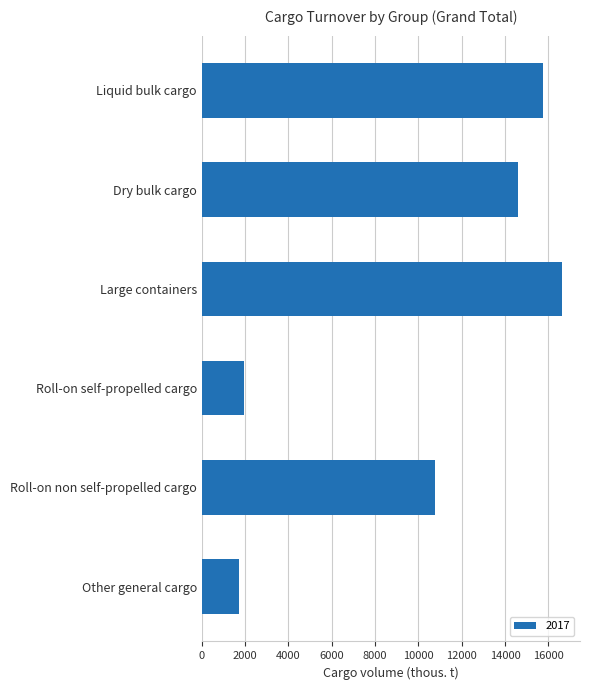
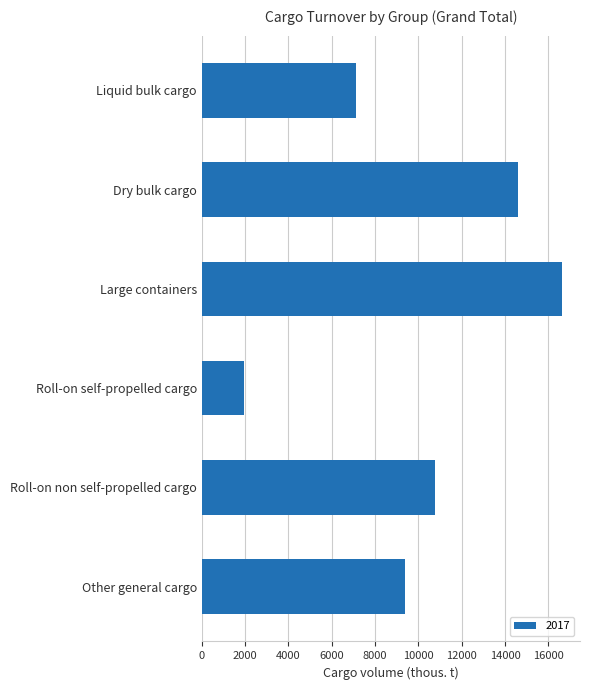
Liquid bulk cargo: 15700 -> 7100
Other general cargo: 1700 -> 9400
